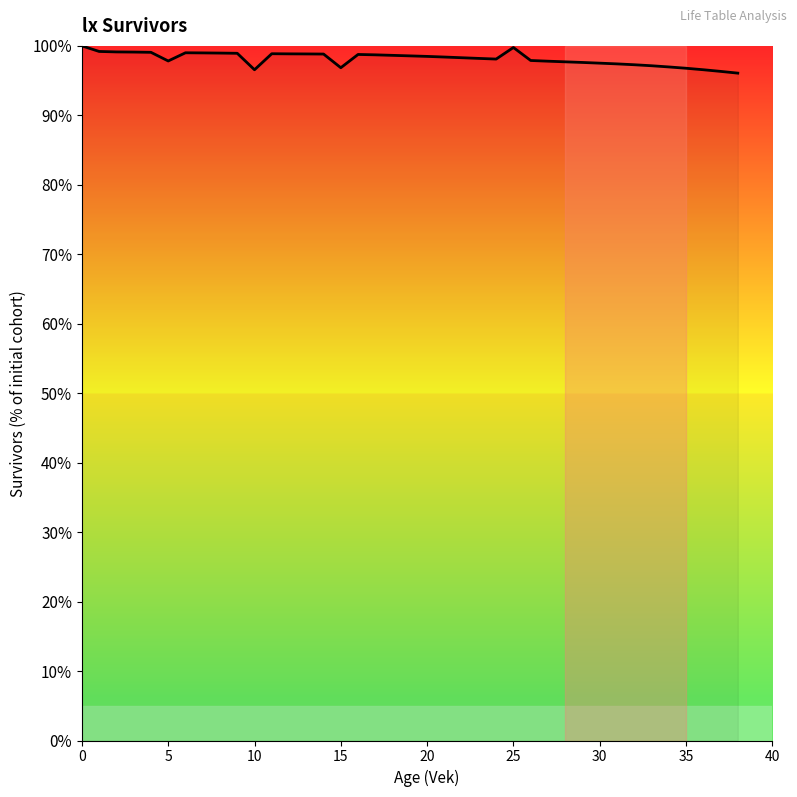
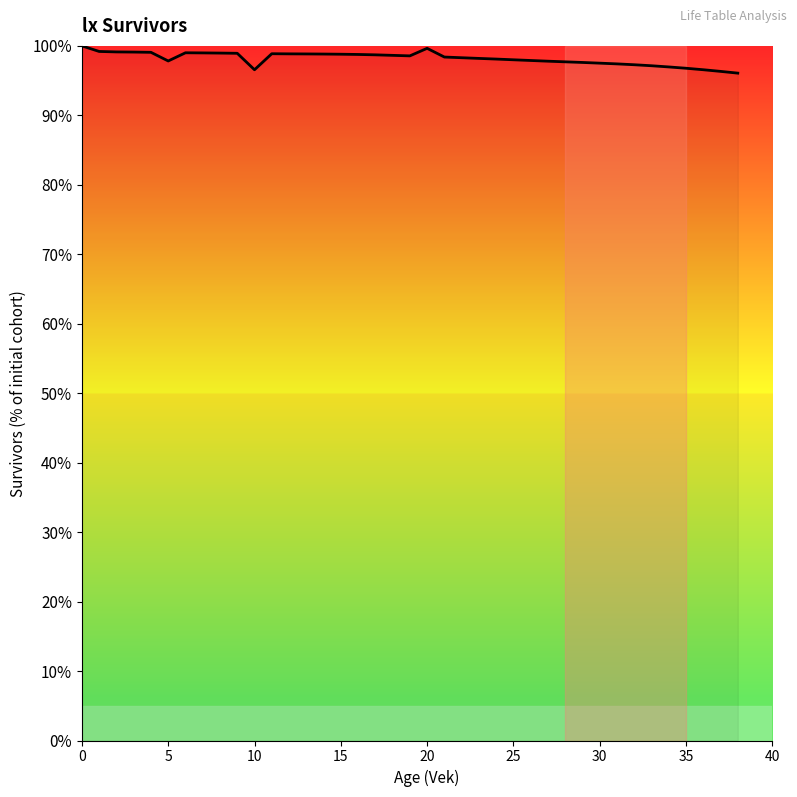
15: 97% -> 99%
20: 98% -> 100%
25: 100% -> 98%
